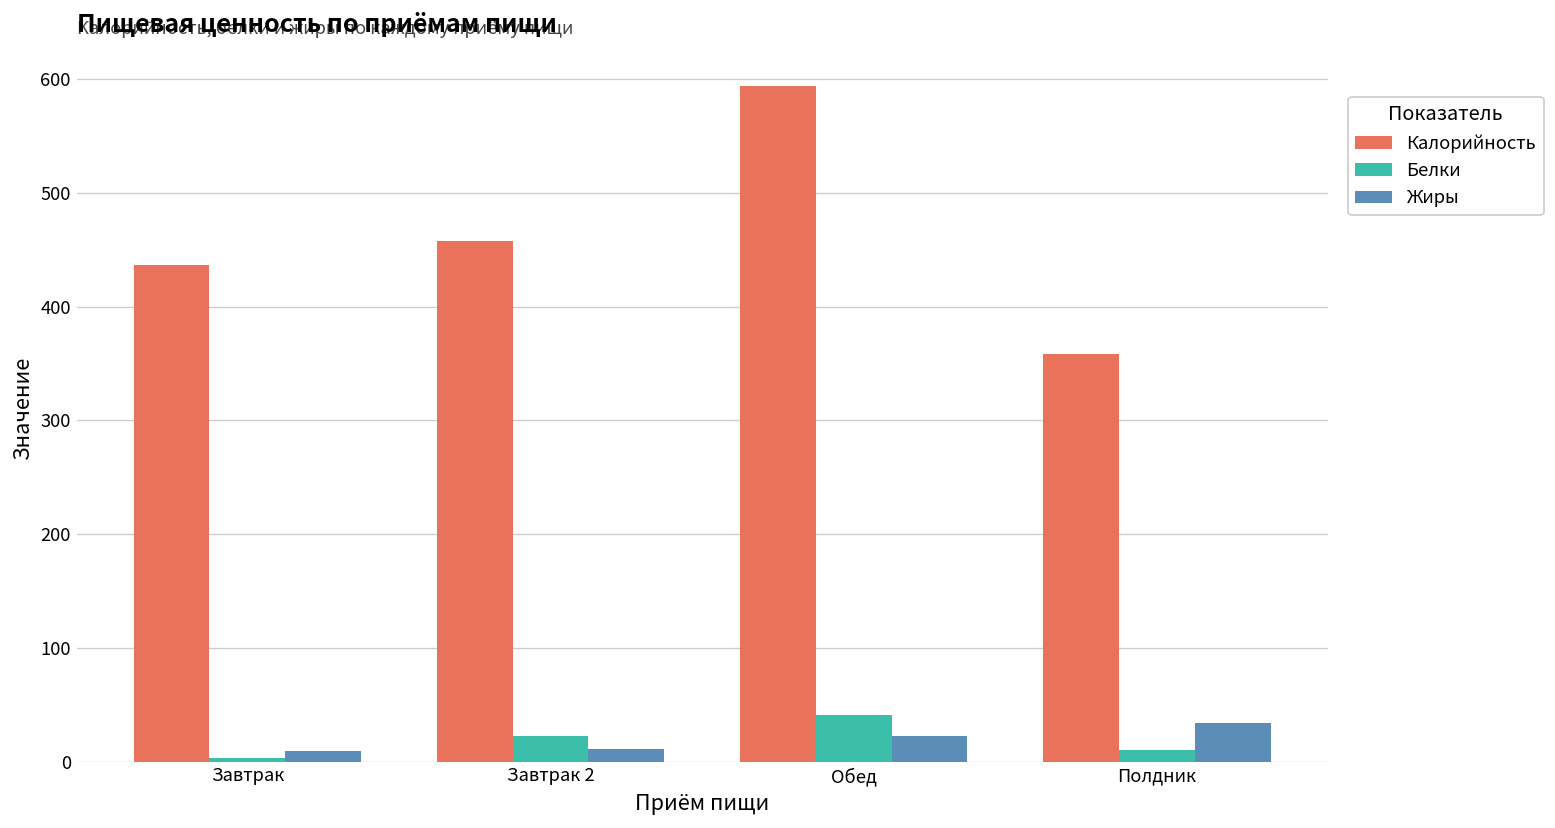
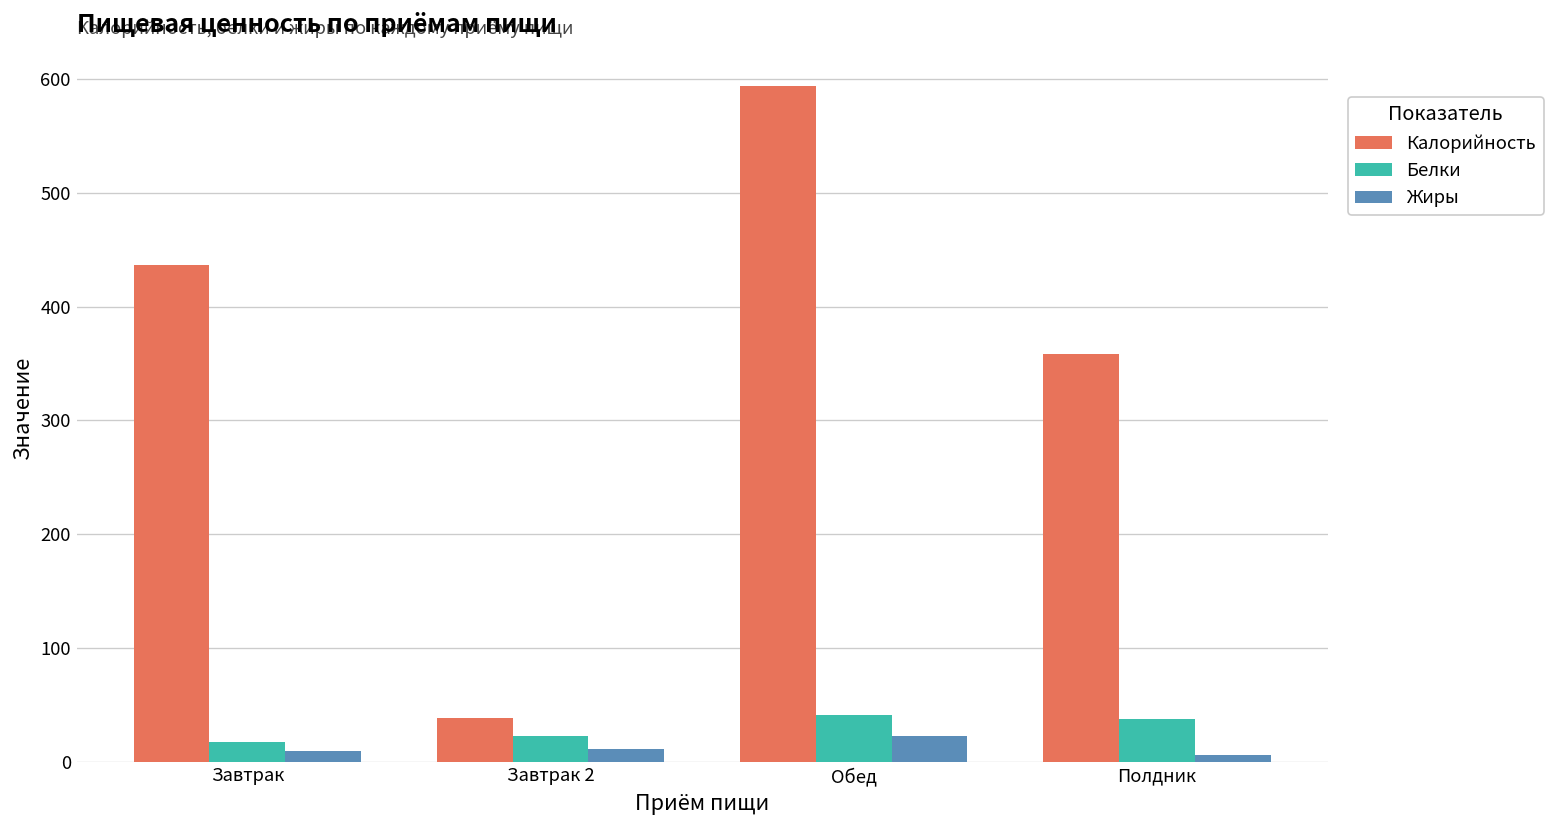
Белки, Завтрак: 0 -> 20
Калорийность, Завтрак 2: 460 -> 40
Белки, Полдник: 10 -> 40
Жиры, Полдник: 30 -> 10
